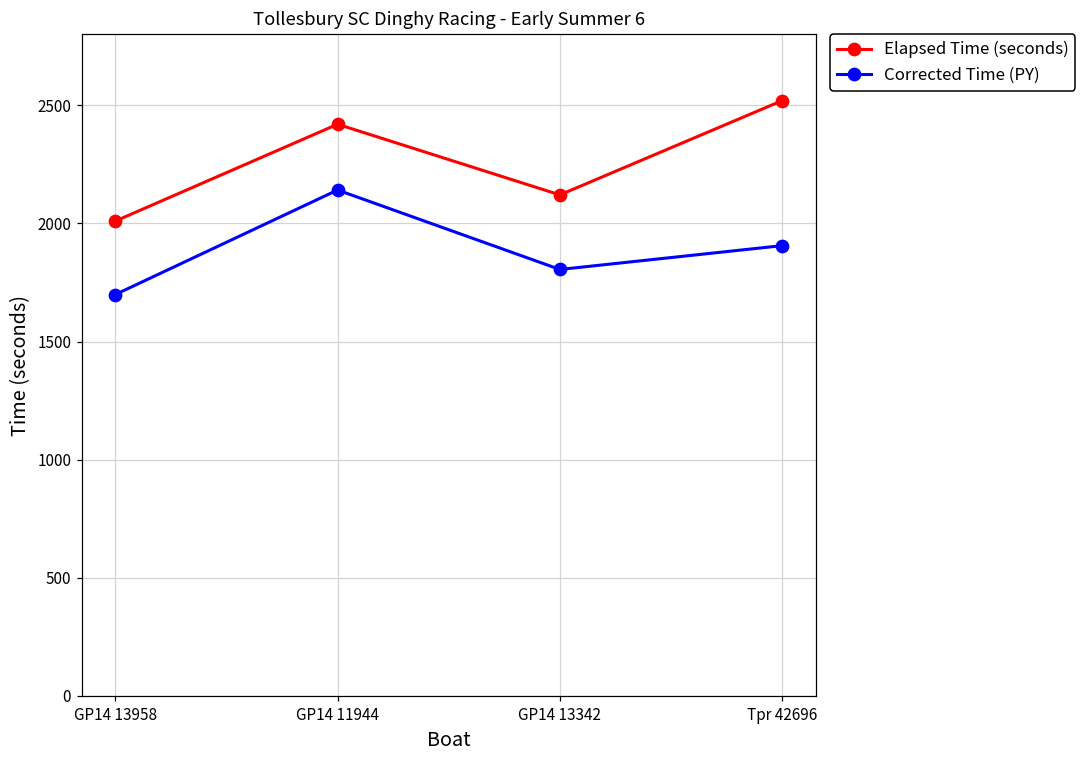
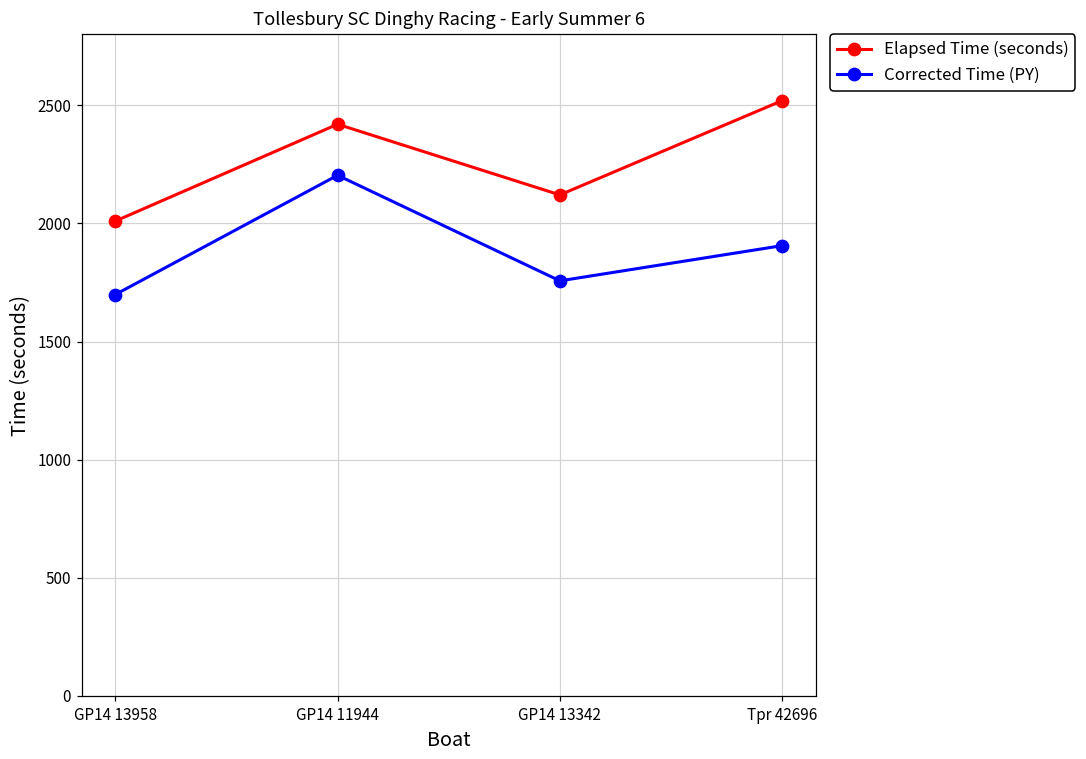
Corrected Time (PY), GP14 11944: 2140 -> 2200
Corrected Time (PY), GP14 13342: 1810 -> 1760
